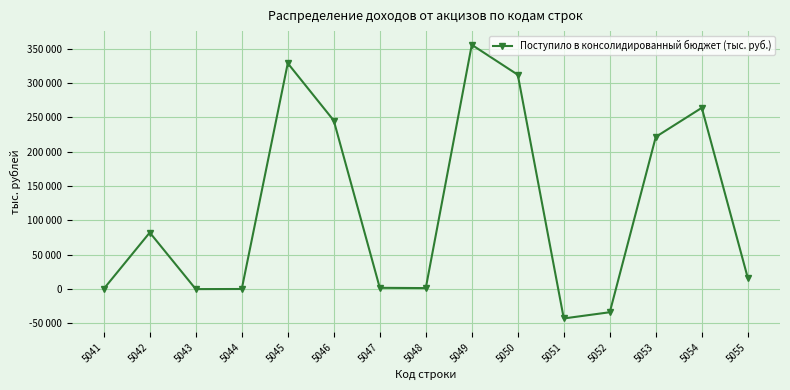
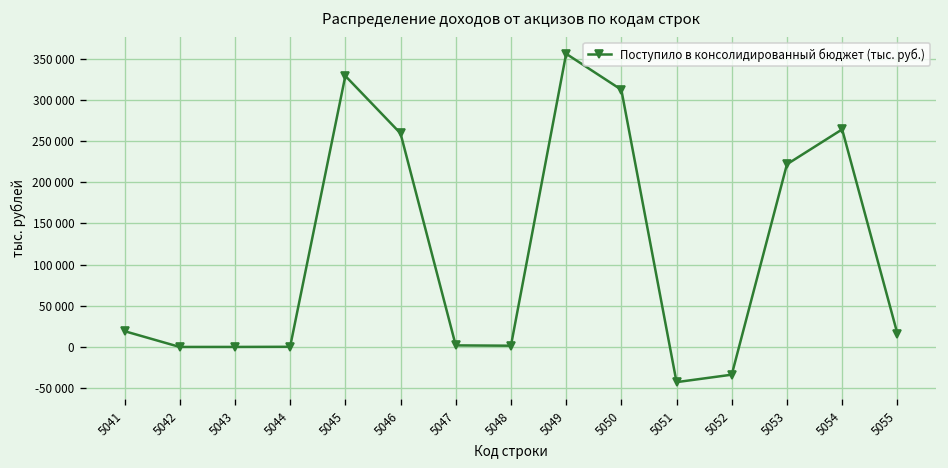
5041: 0 -> 20000
5042: 80000 -> 0
5046: 250000 -> 260000
